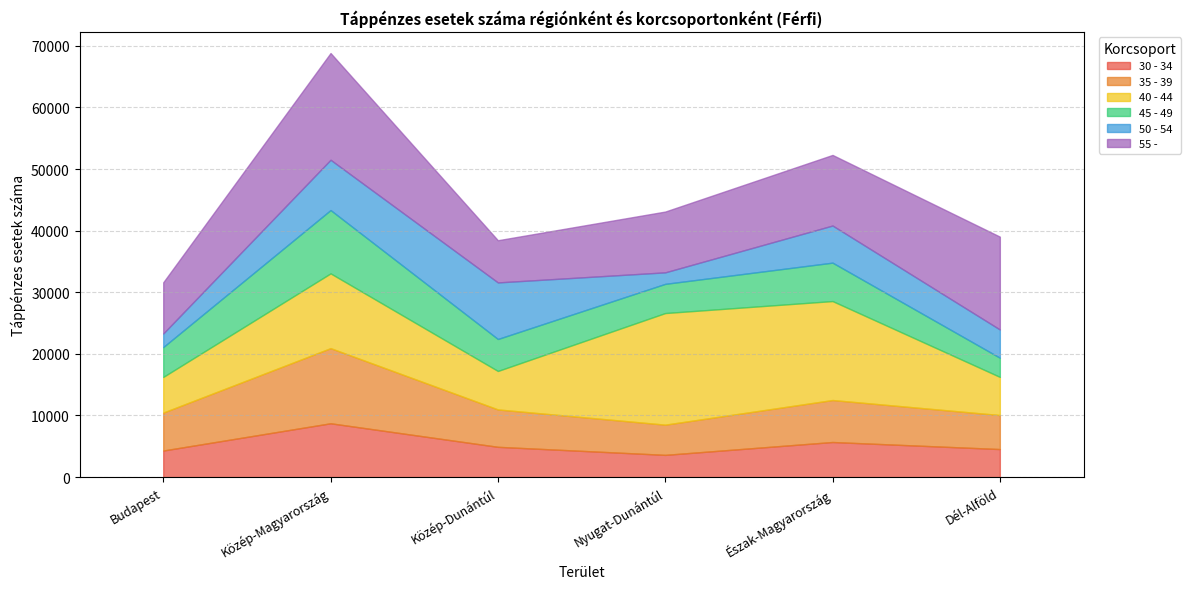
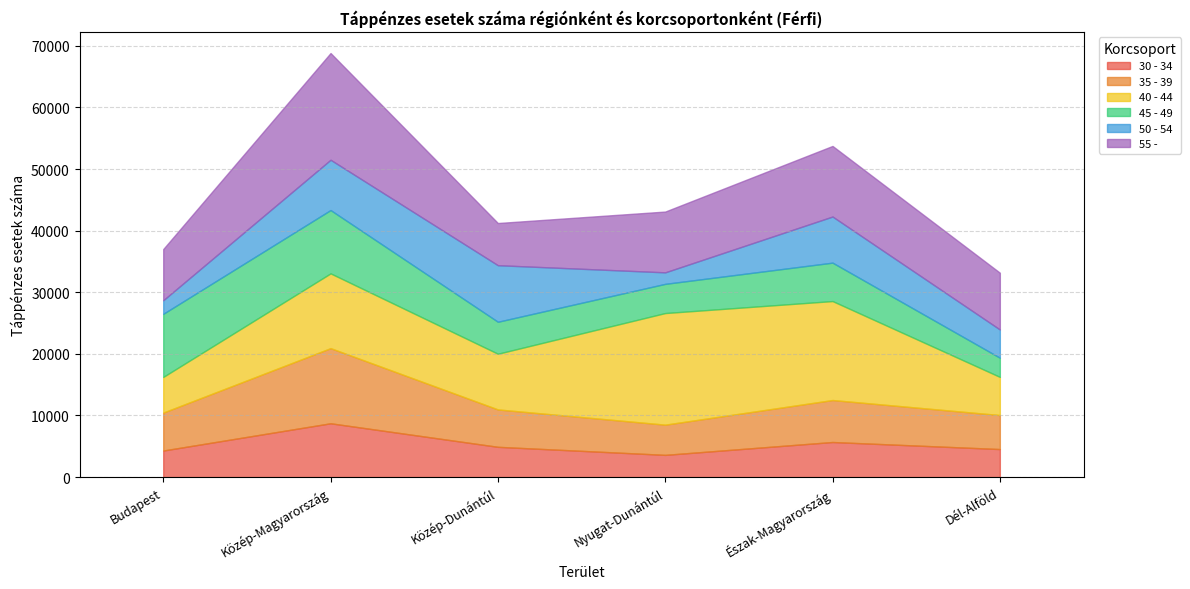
45 - 49, Budapest: 5000 -> 10000
40 - 44, Közép-Dunántúl: 6000 -> 9000
50 - 54, Észak-Magyarország: 6000 -> 7000
55 -, Dél-Alföld: 15000 -> 9000
